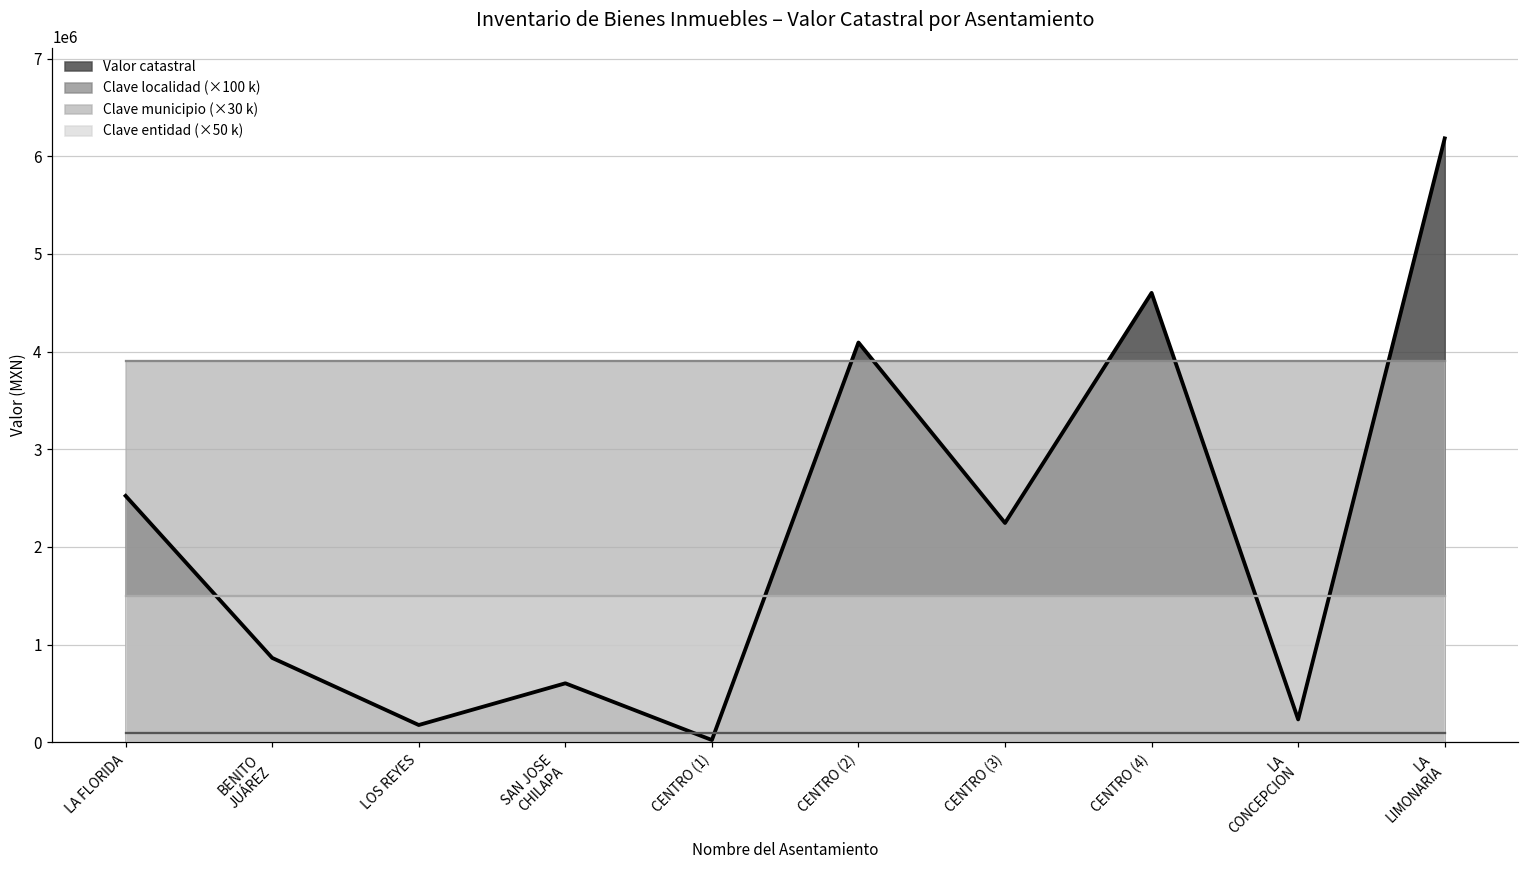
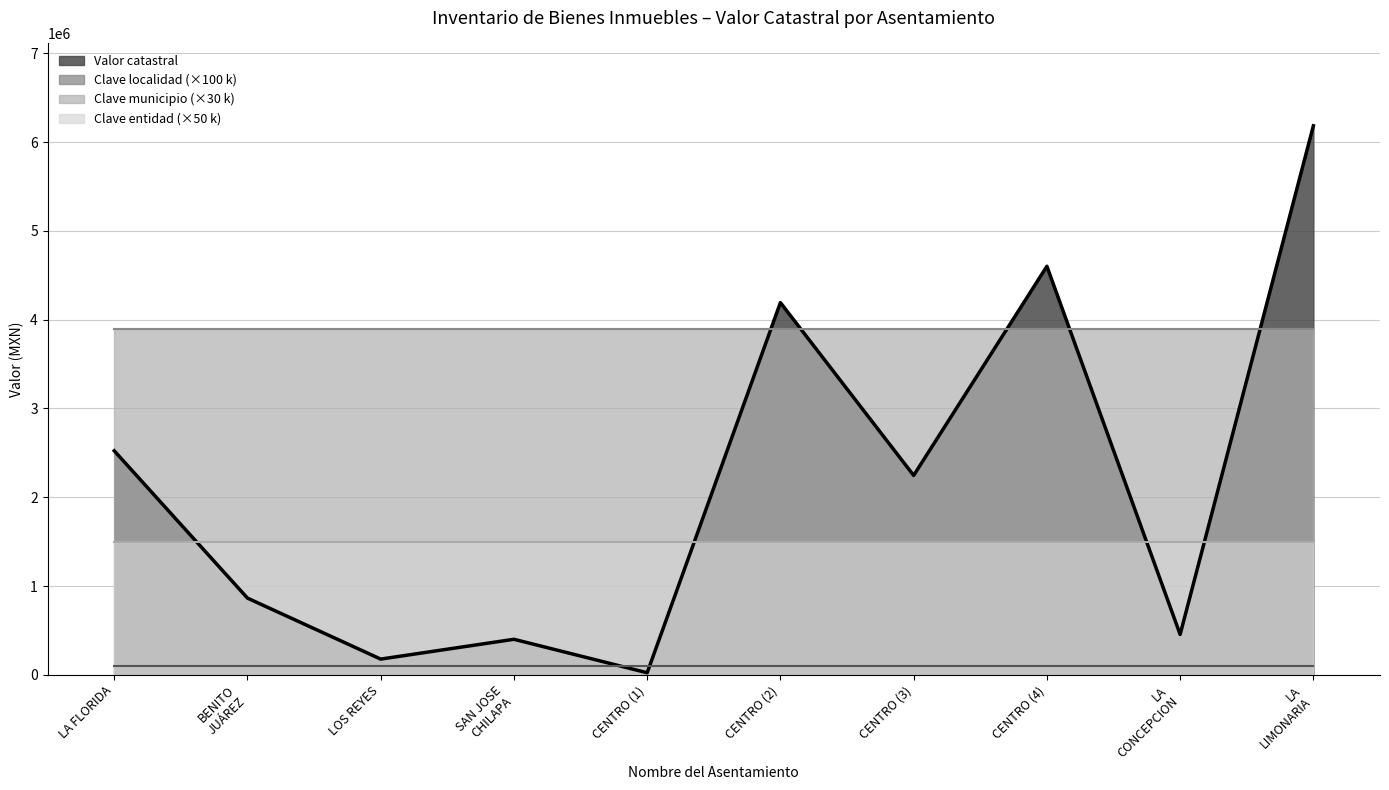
Valor catastral, SAN JOSE CHILAPA: 600000 -> 400000
Valor catastral, CENTRO (2): 4100000 -> 4200000
Valor catastral, LA CONCEPCION: 200000 -> 500000
